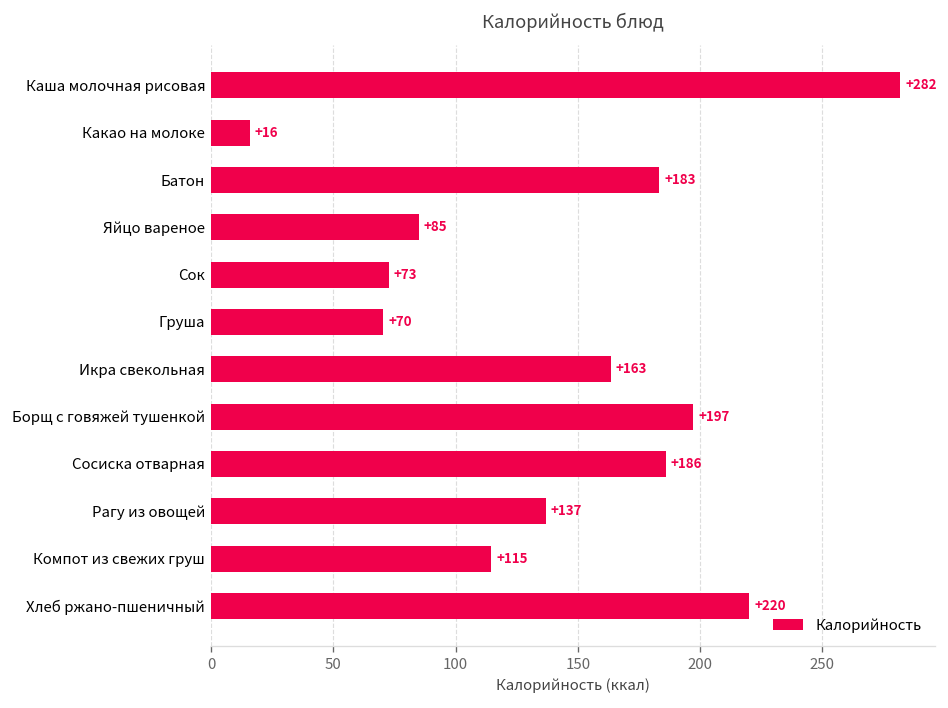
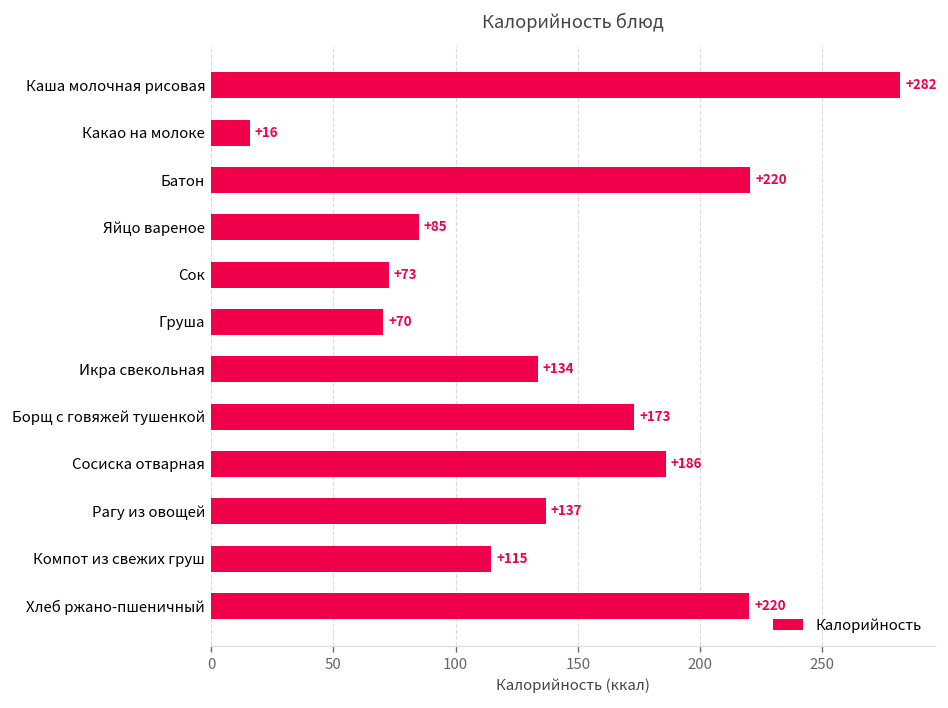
Батон: +183 -> +220
Икра свекольная: +163 -> +134
Борщ с говяжей тушенкой: +197 -> +173
